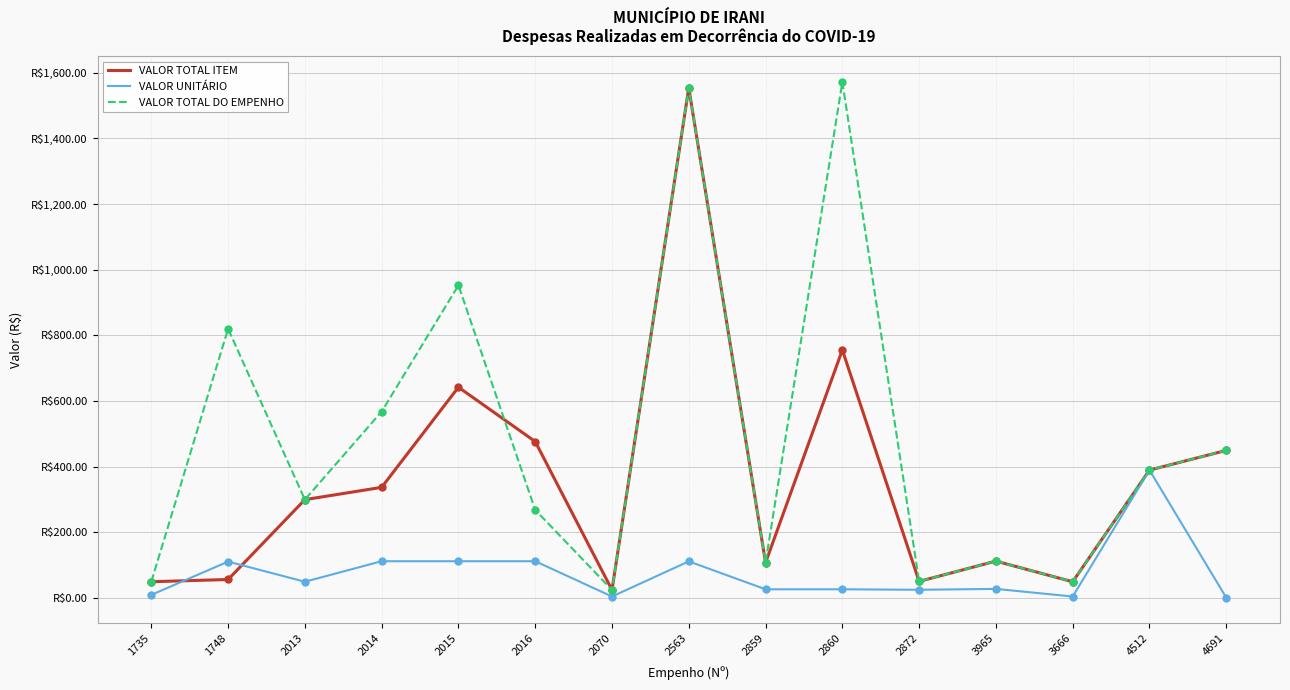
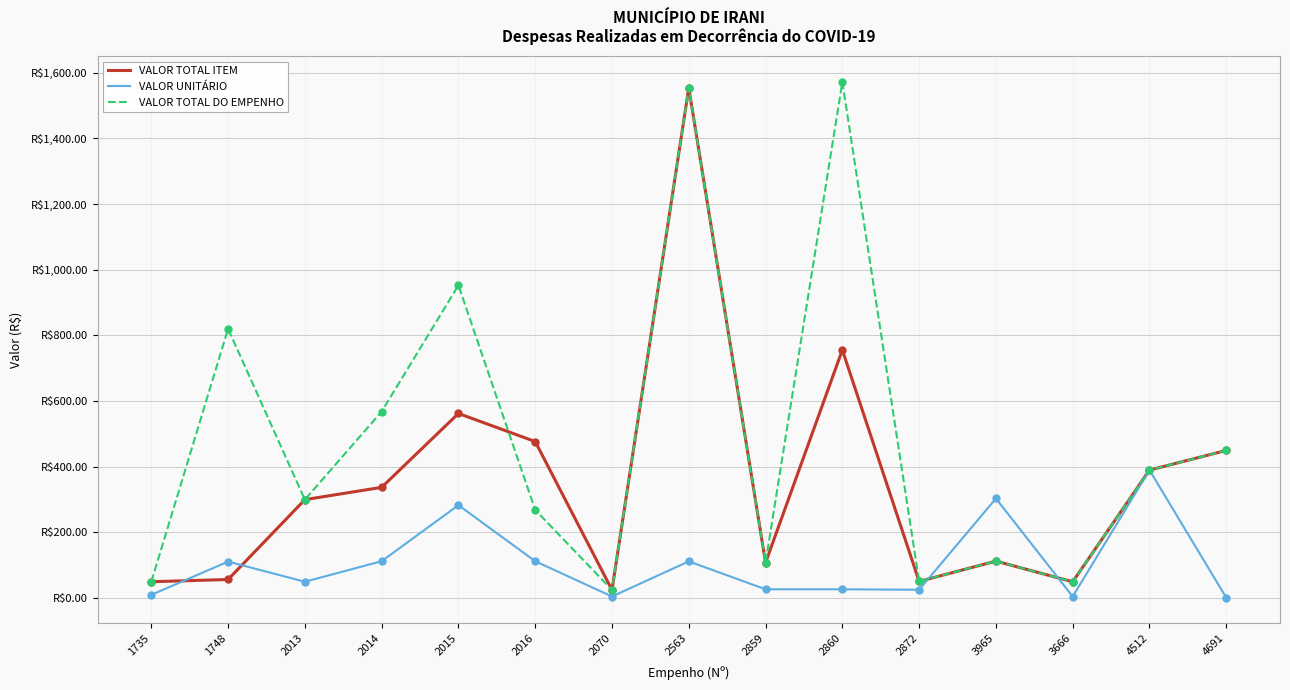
VALOR TOTAL ITEM, 2015: R$640 -> R$560
VALOR UNITÁRIO, 2015: R$110 -> R$280
VALOR UNITÁRIO, 3965: R$30 -> R$300
